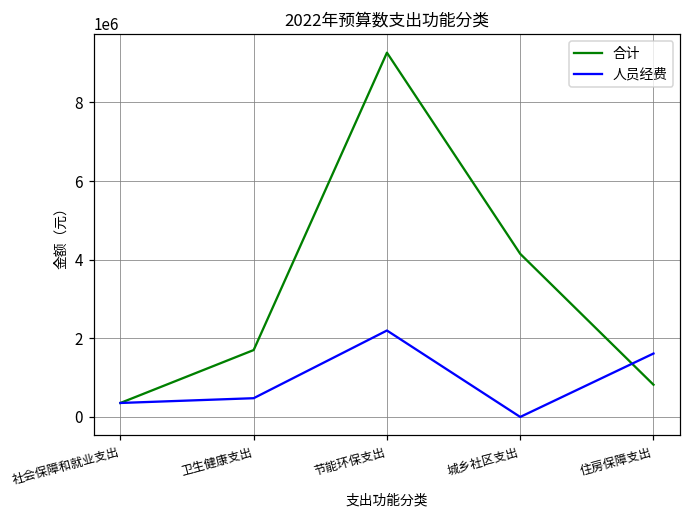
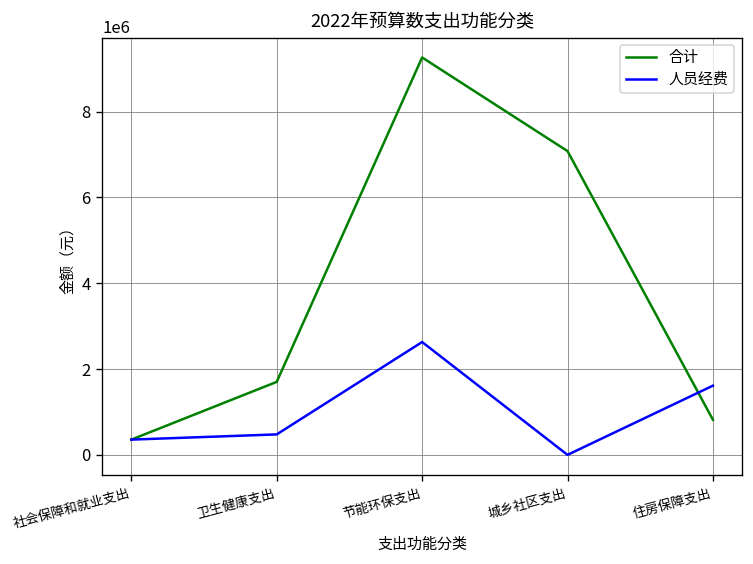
人员经费, 节能环保支出: 2200000 -> 2600000
合计, 城乡社区支出: 4100000 -> 7100000
